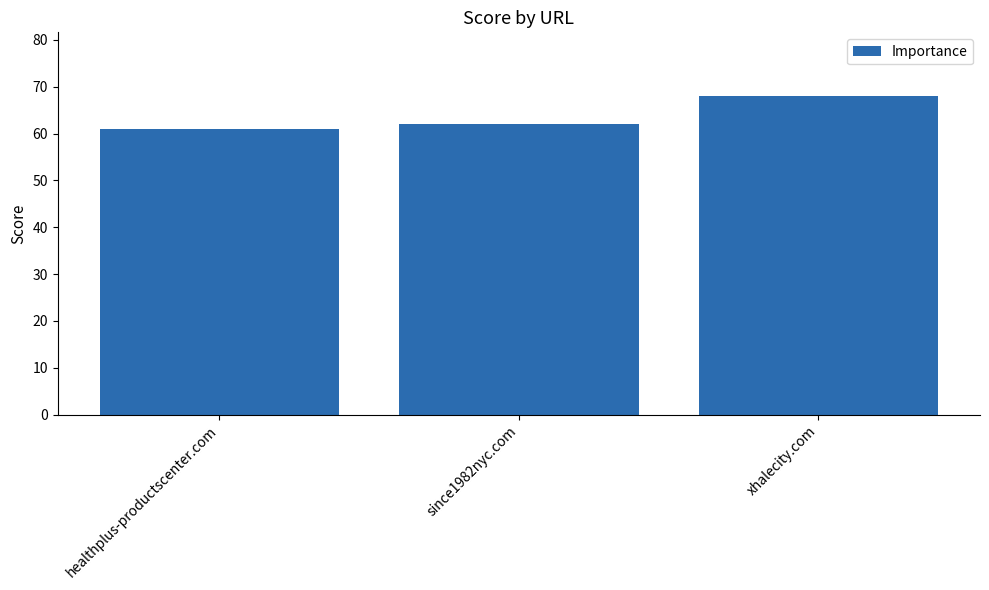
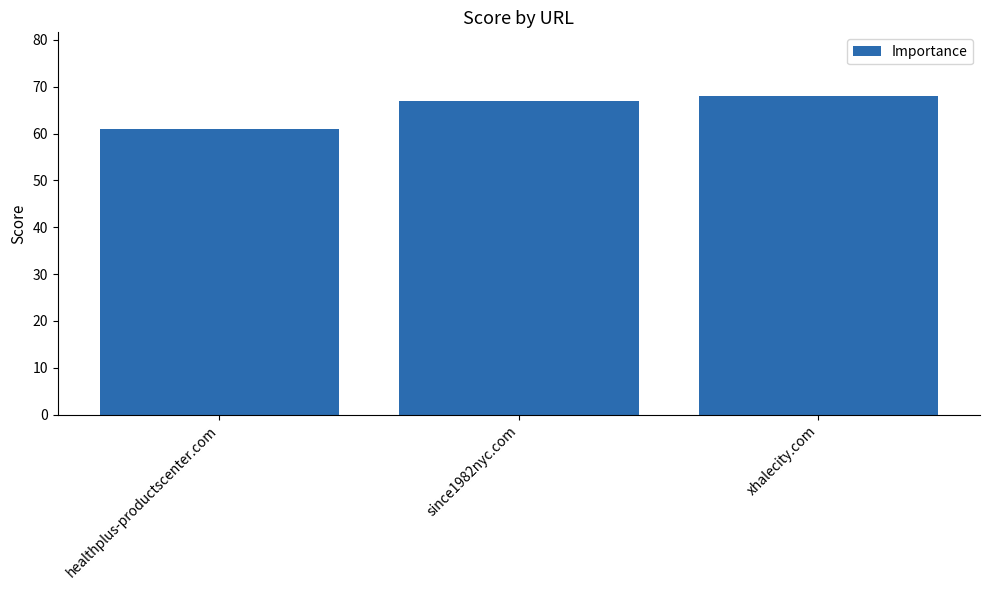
since1982nyc.com: 62 -> 67
